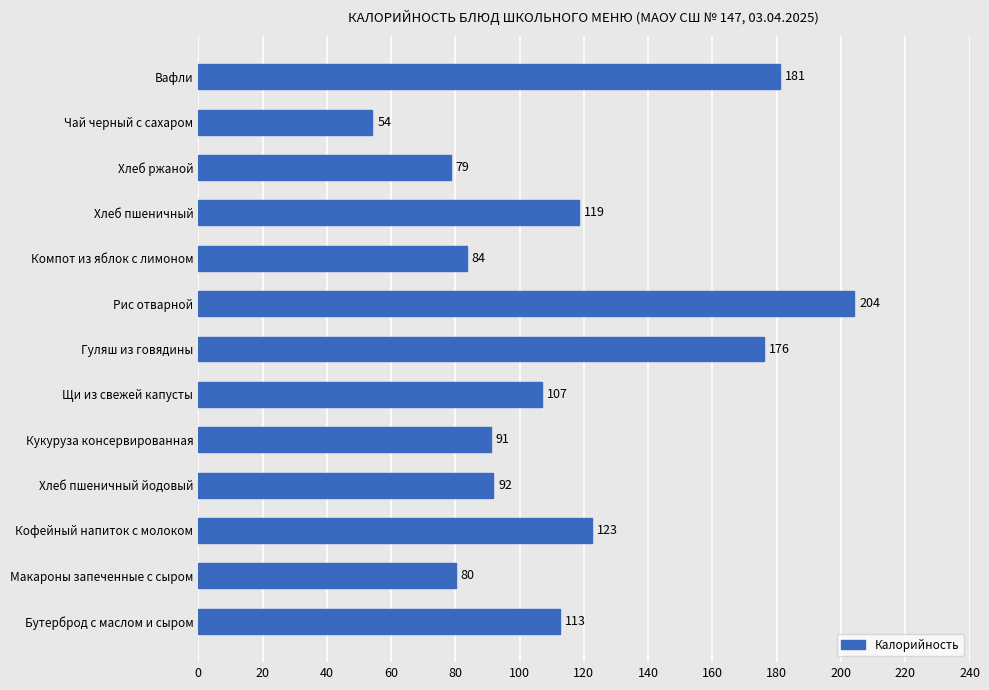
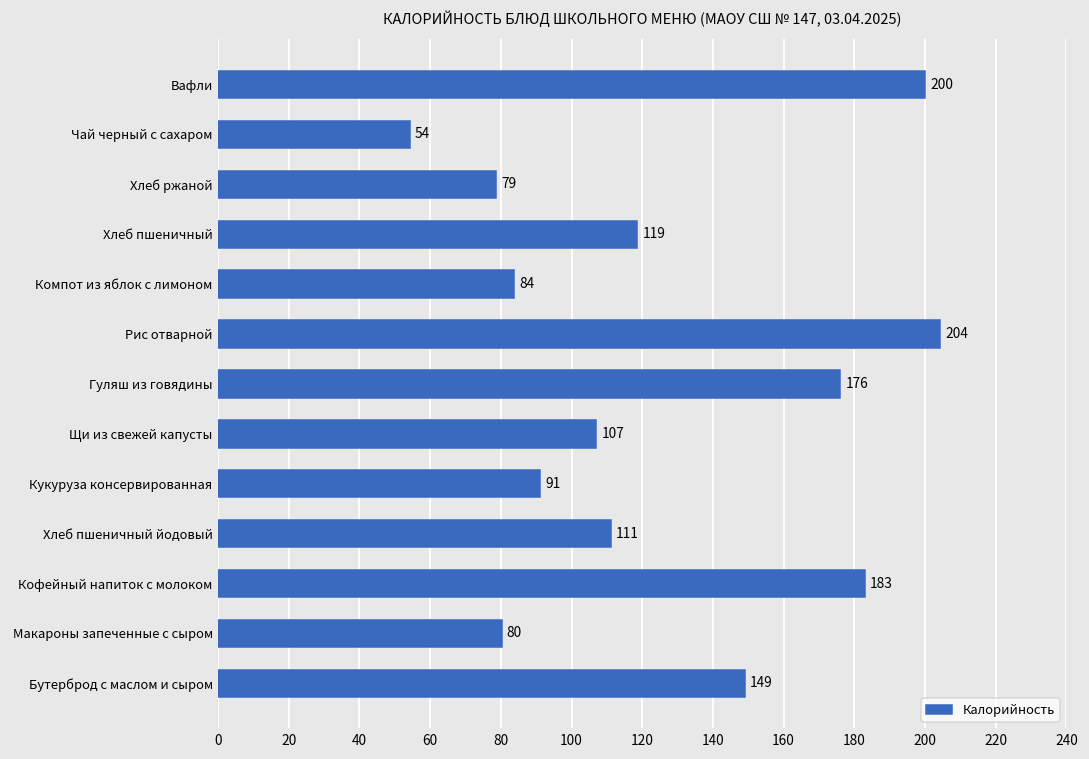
Вафли: 181 -> 200
Хлеб пшеничный йодовый: 92 -> 111
Кофейный напиток с молоком: 123 -> 183
Бутерброд с маслом и сыром: 113 -> 149
